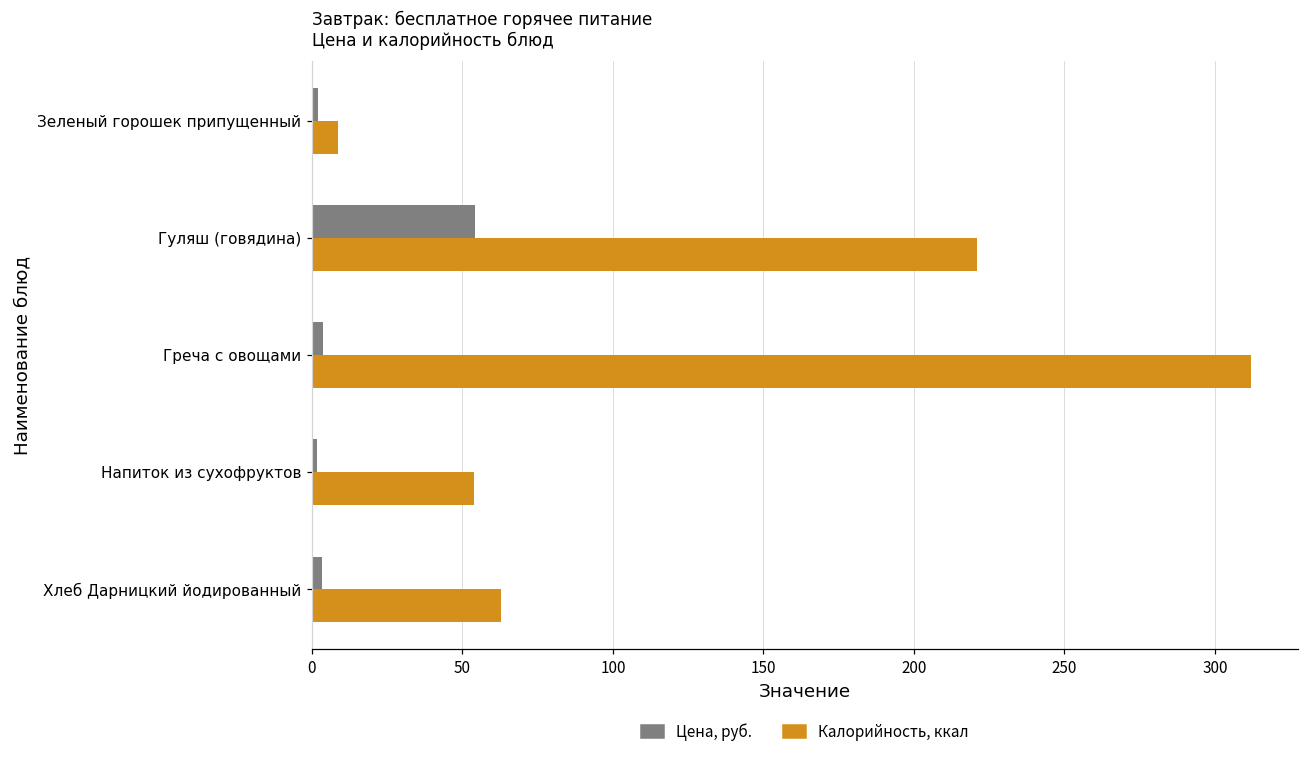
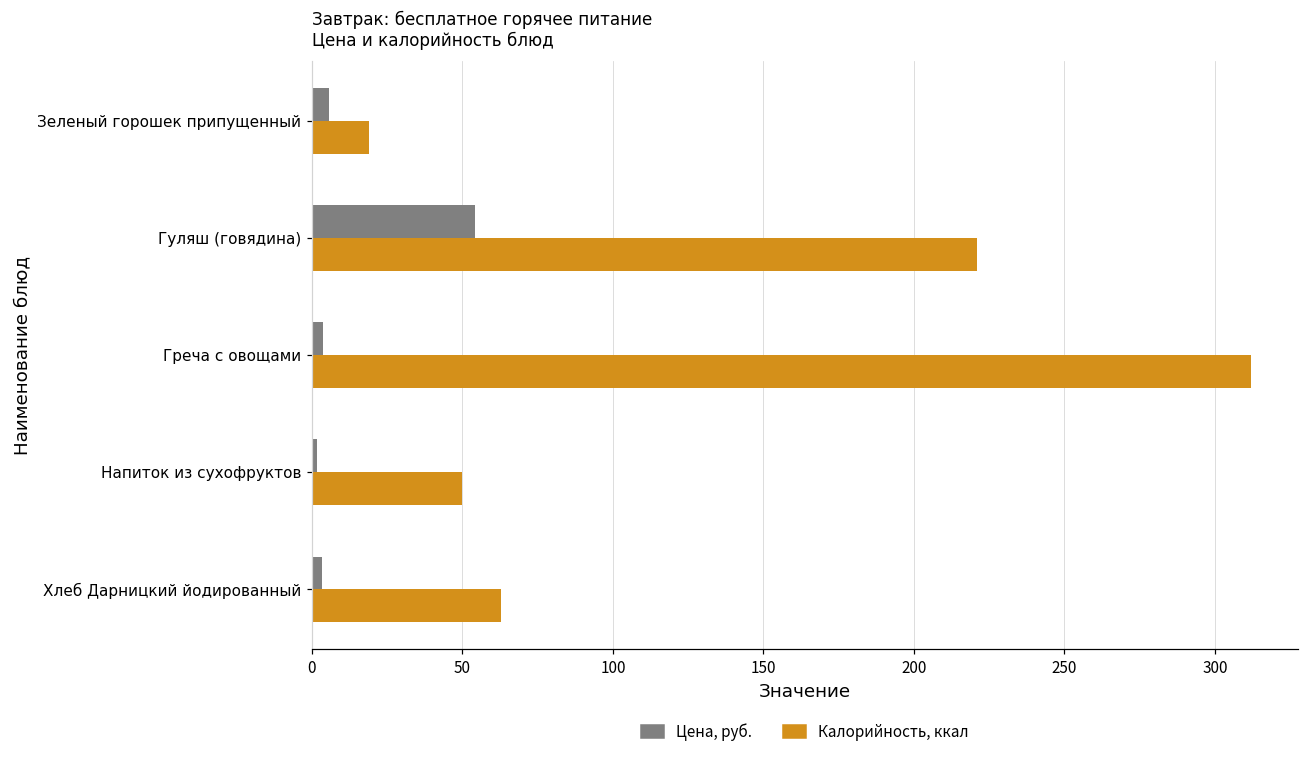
Цена, руб., Зеленый горошек припущенный: 2 -> 6
Калорийность, ккал, Зеленый горошек припущенный: 9 -> 19
Калорийность, ккал, Напиток из сухофруктов: 54 -> 50
